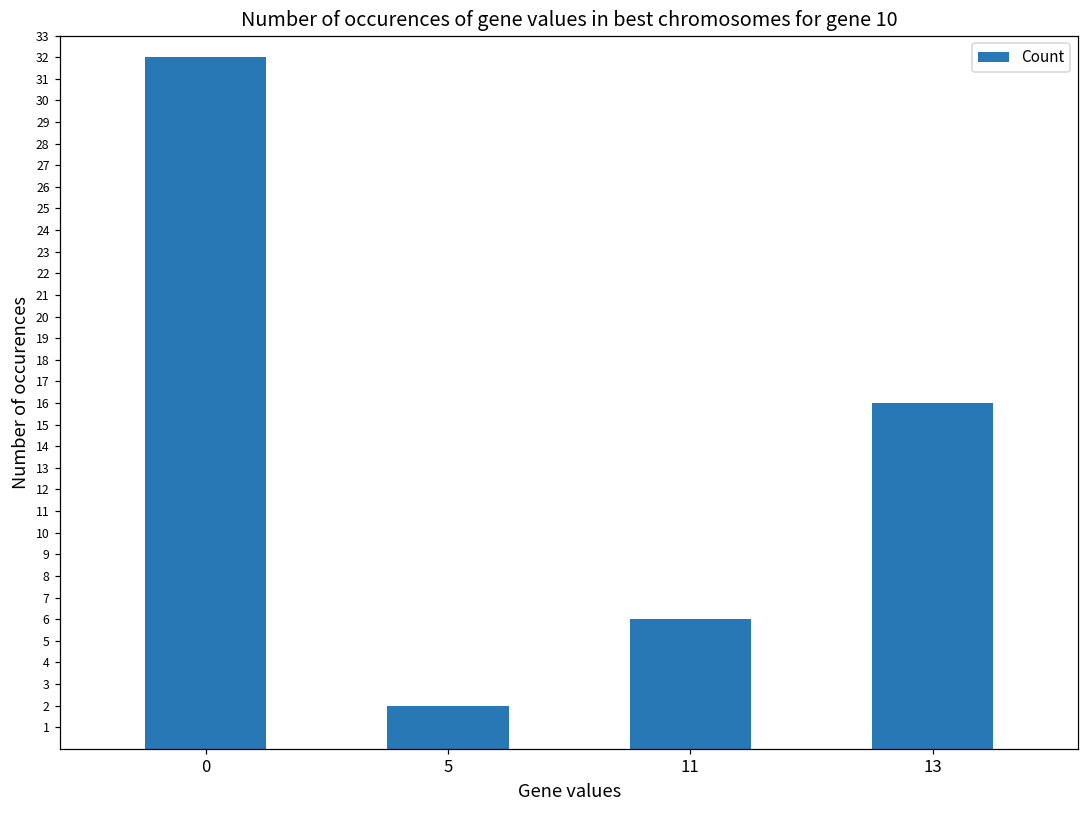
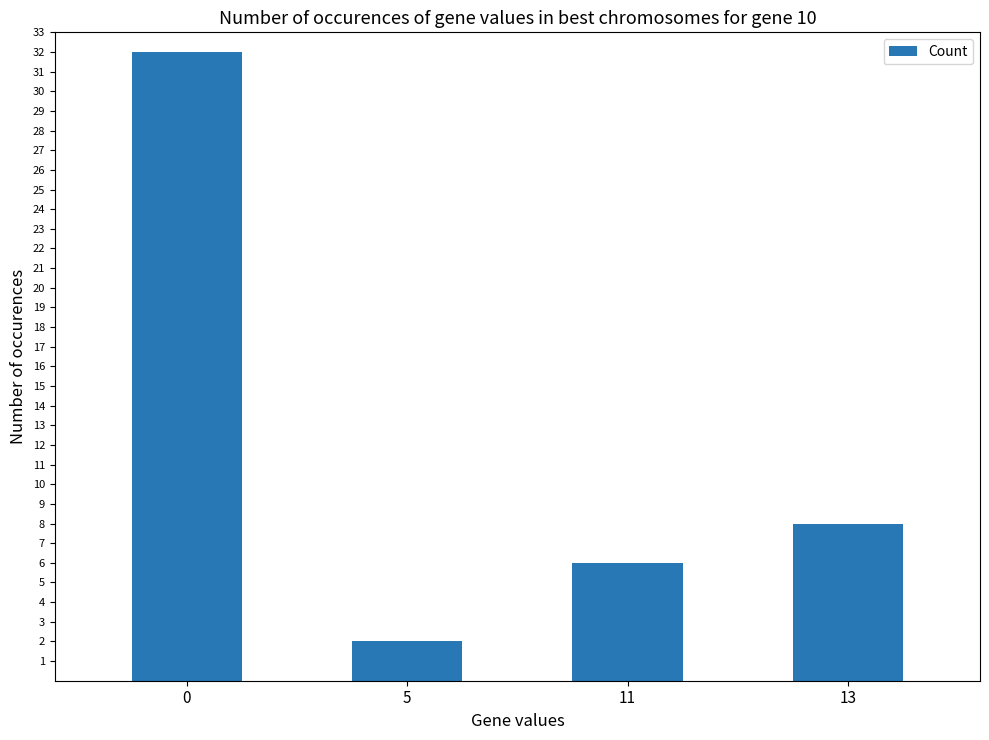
13: 16 -> 8
